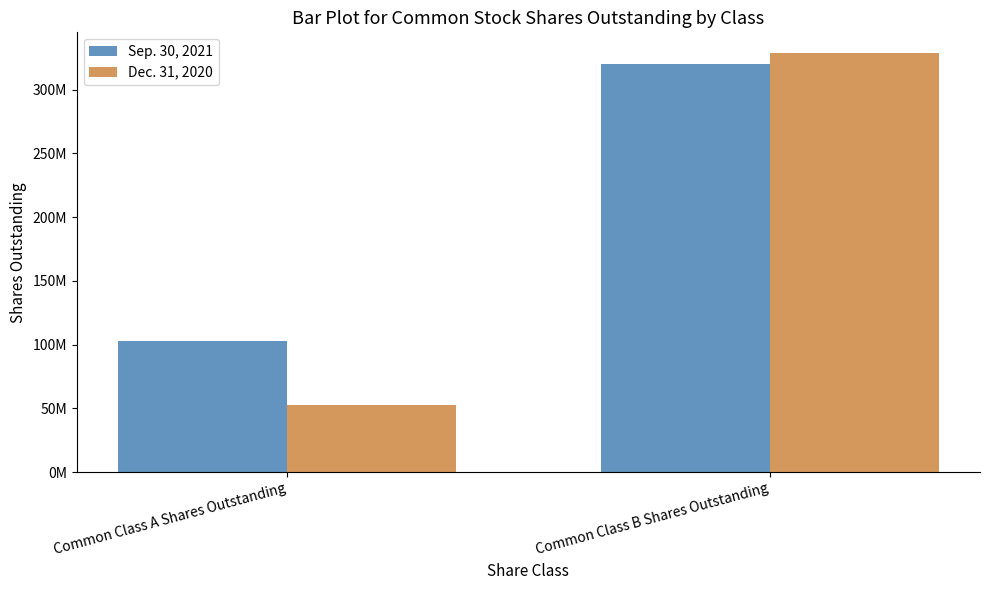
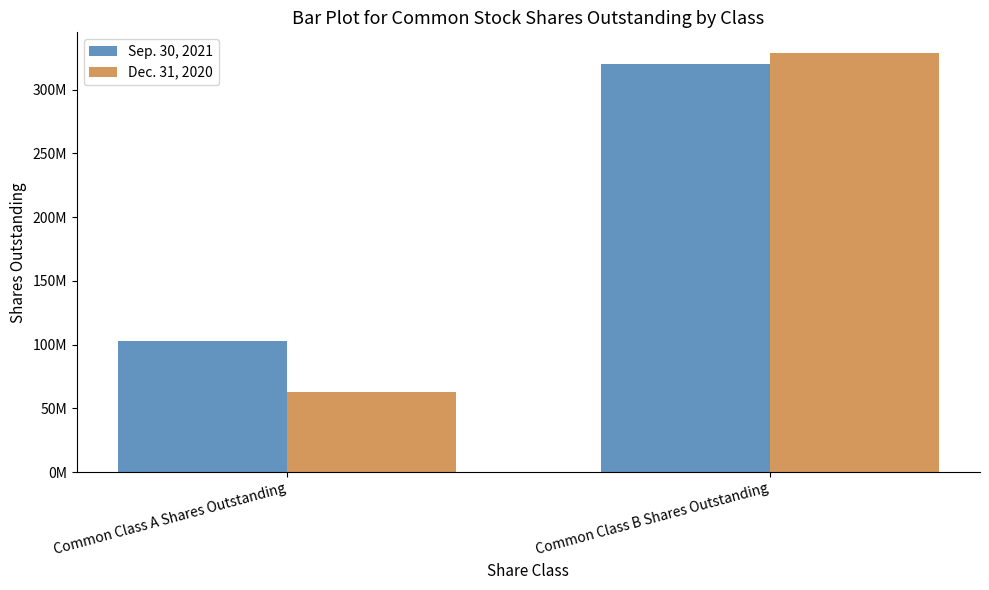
Dec. 31, 2020, Common Class A Shares Outstanding: 52000000 -> 63000000
